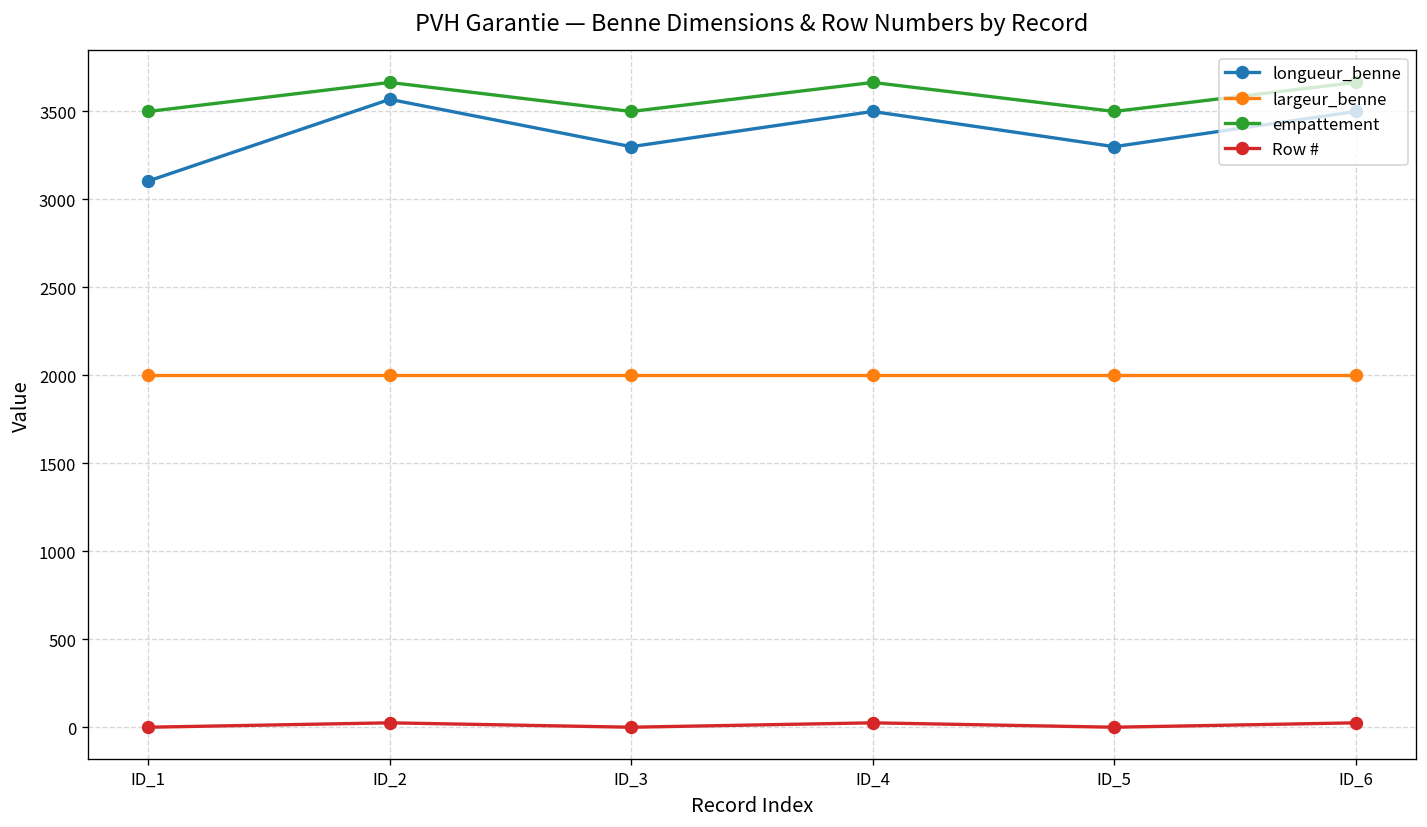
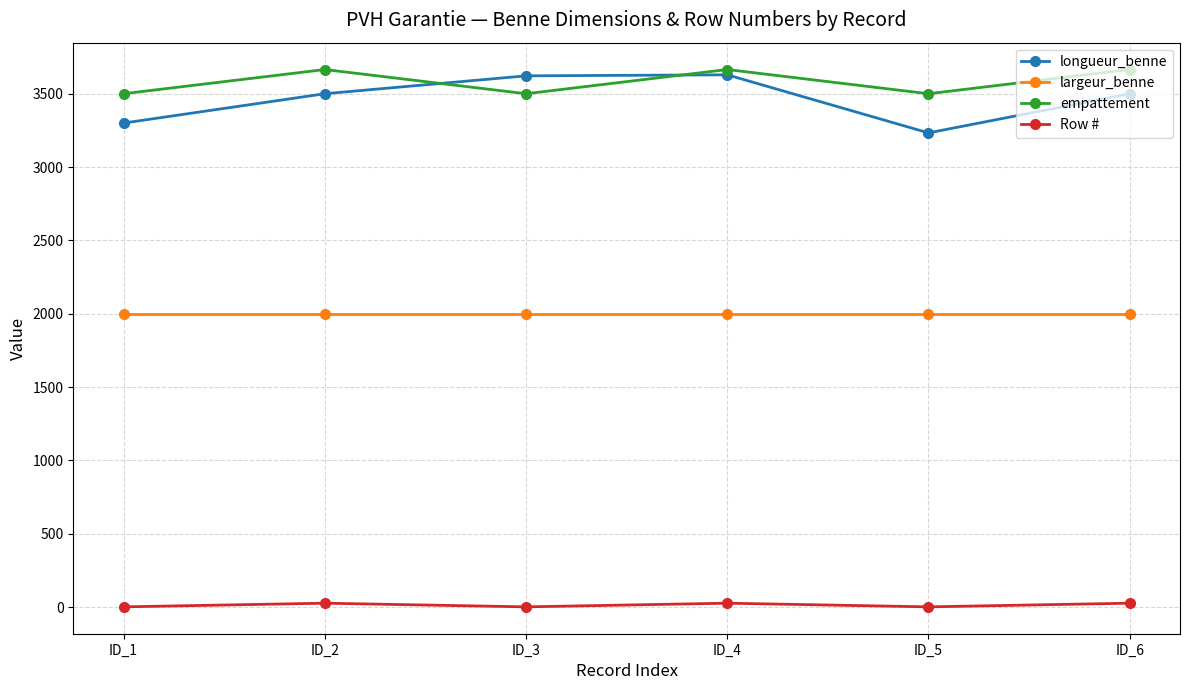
longueur_benne, ID_1: 3110 -> 3300
longueur_benne, ID_2: 3570 -> 3500
longueur_benne, ID_3: 3300 -> 3620
longueur_benne, ID_4: 3500 -> 3630
longueur_benne, ID_5: 3300 -> 3230
